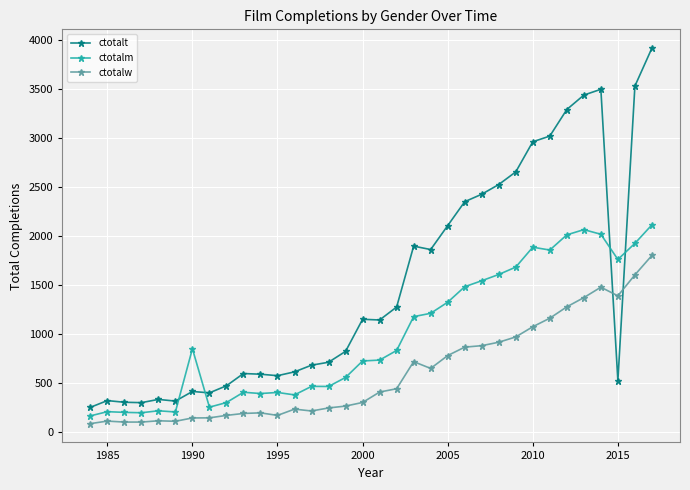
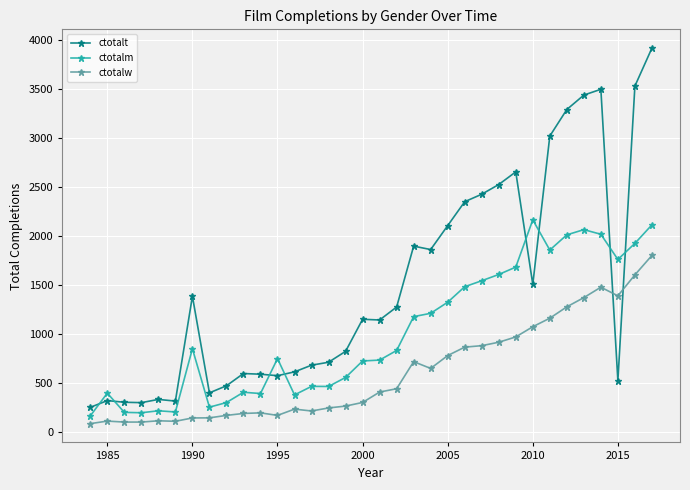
ctotalm, 1985: 200 -> 400
ctotalt, 1990: 400 -> 1400
ctotalm, 1995: 400 -> 800
ctotalt, 2010: 3000 -> 1500
ctotalm, 2010: 1900 -> 2200
